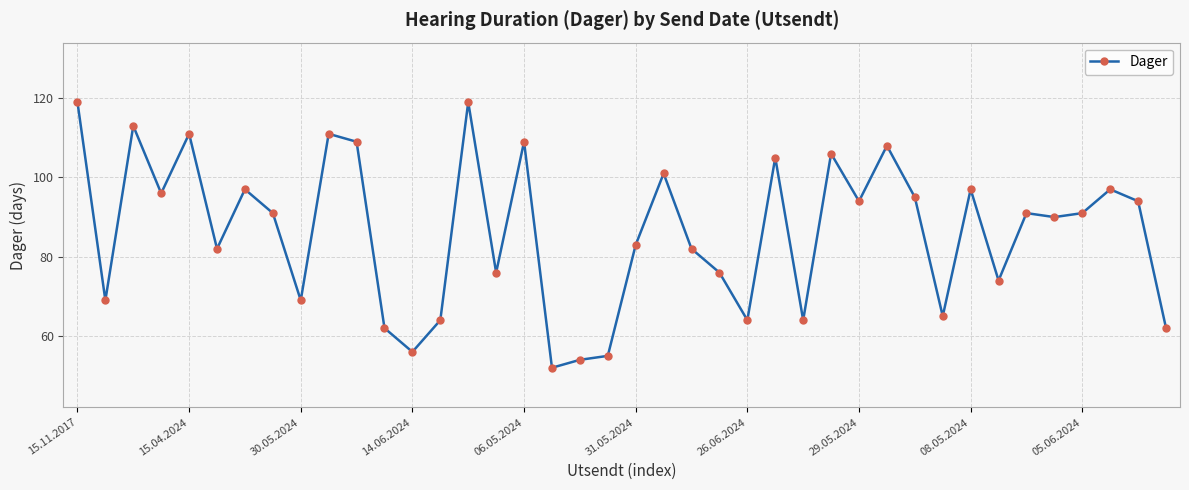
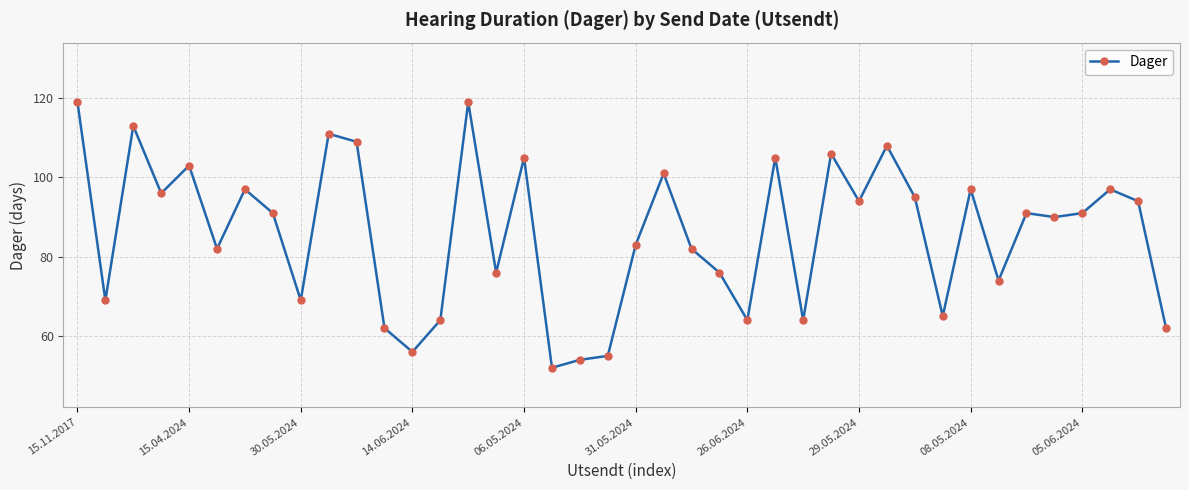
15.04.2024: 111 -> 103
06.05.2024: 109 -> 105
